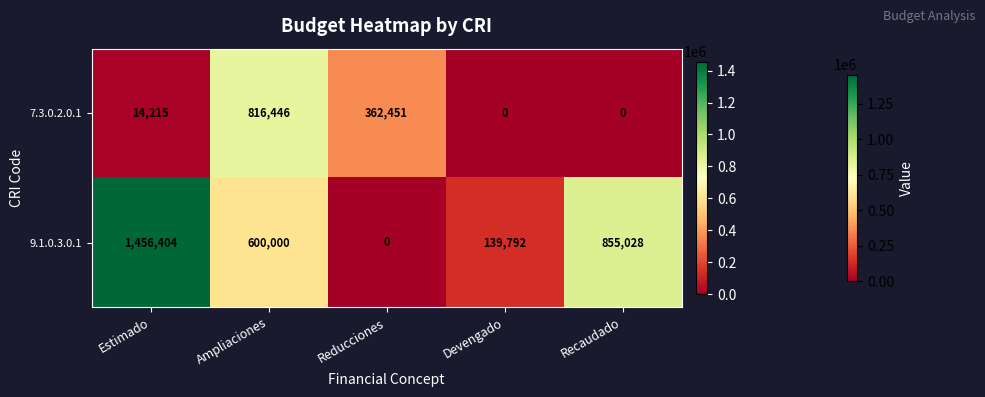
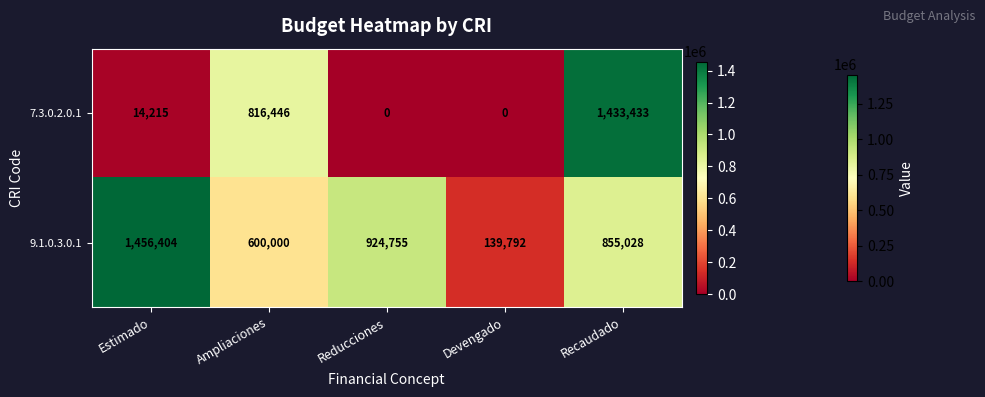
7.3.0.2.0.1, Reducciones: 362,451 -> 0
7.3.0.2.0.1, Recaudado: 0 -> 1,433,433
9.1.0.3.0.1, Reducciones: 0 -> 924,755
